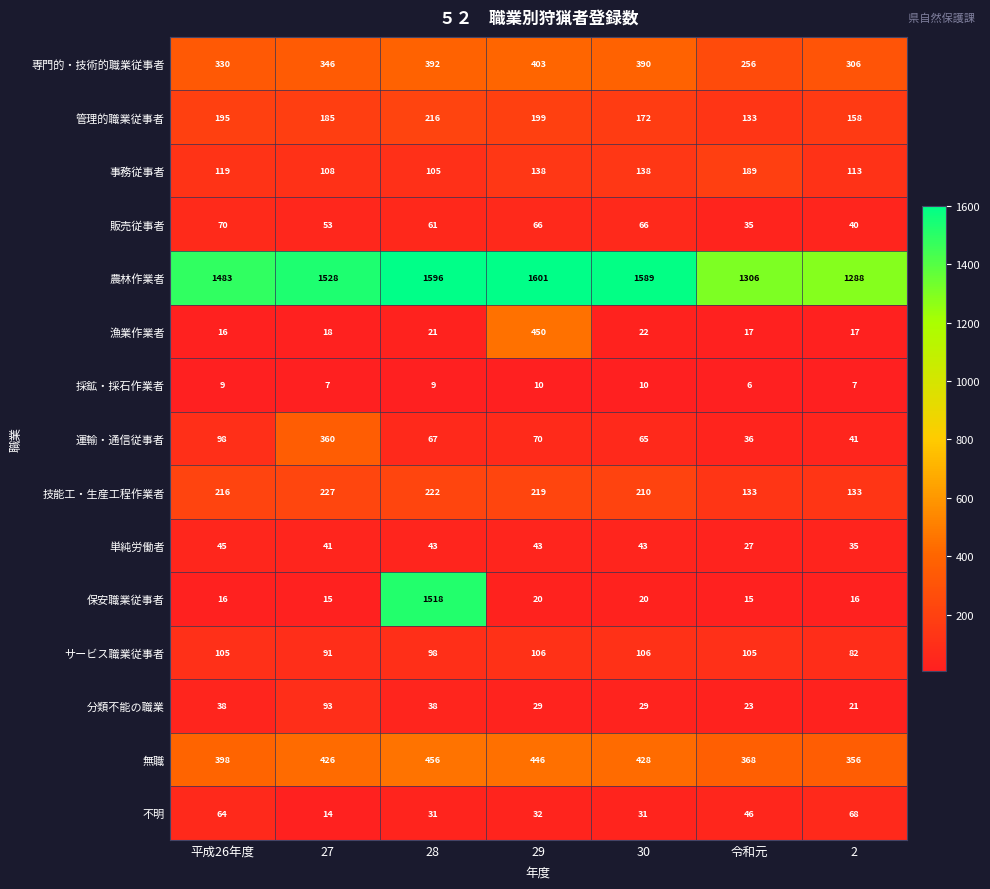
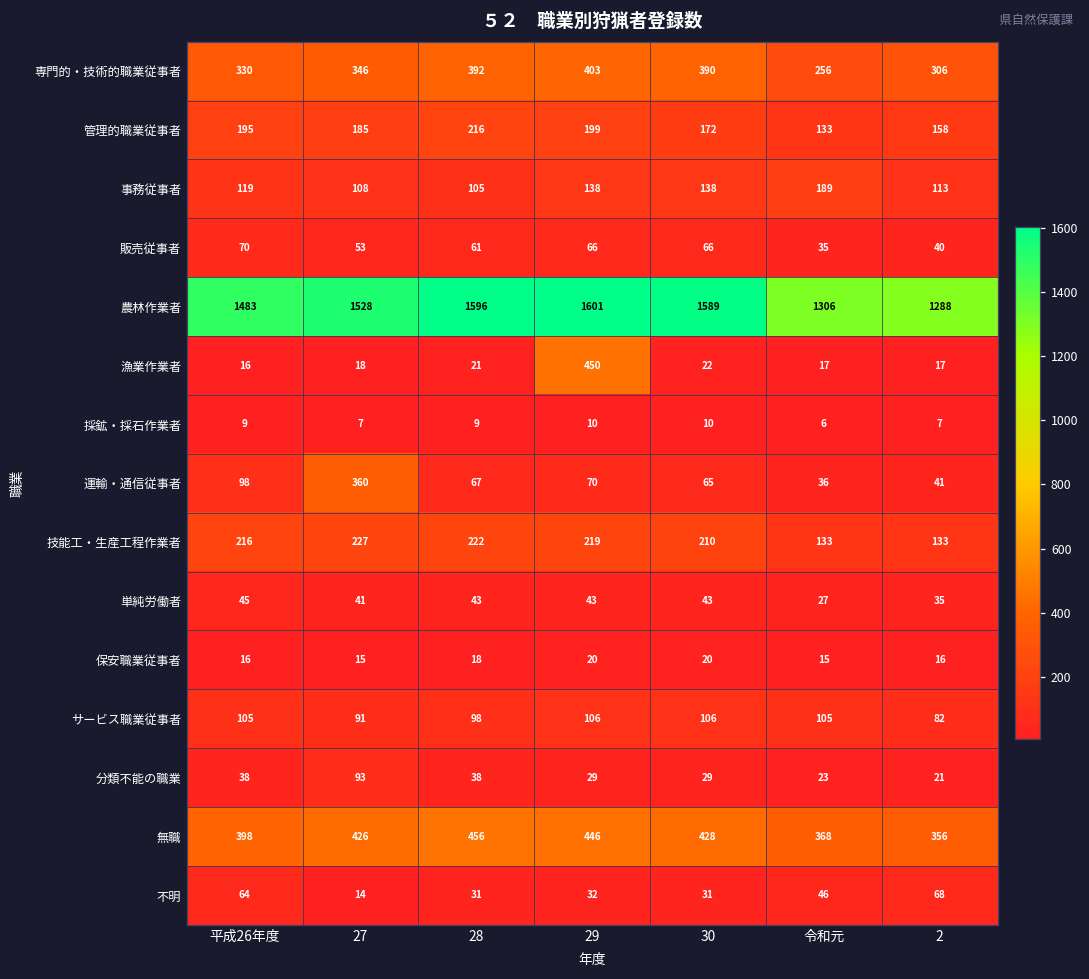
保安職業従事者, 28: 1518 -> 18
